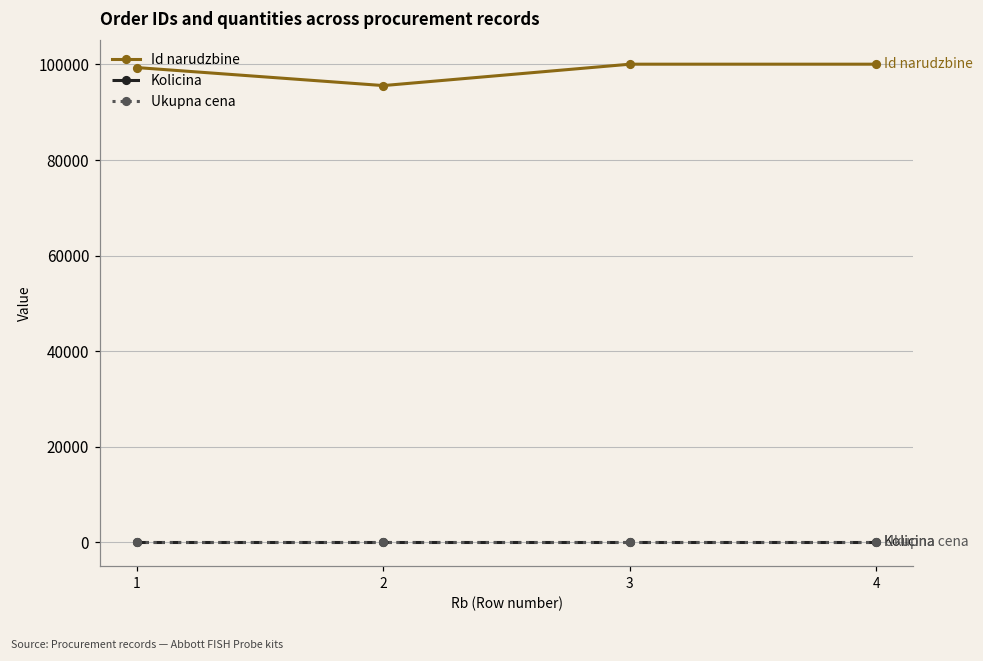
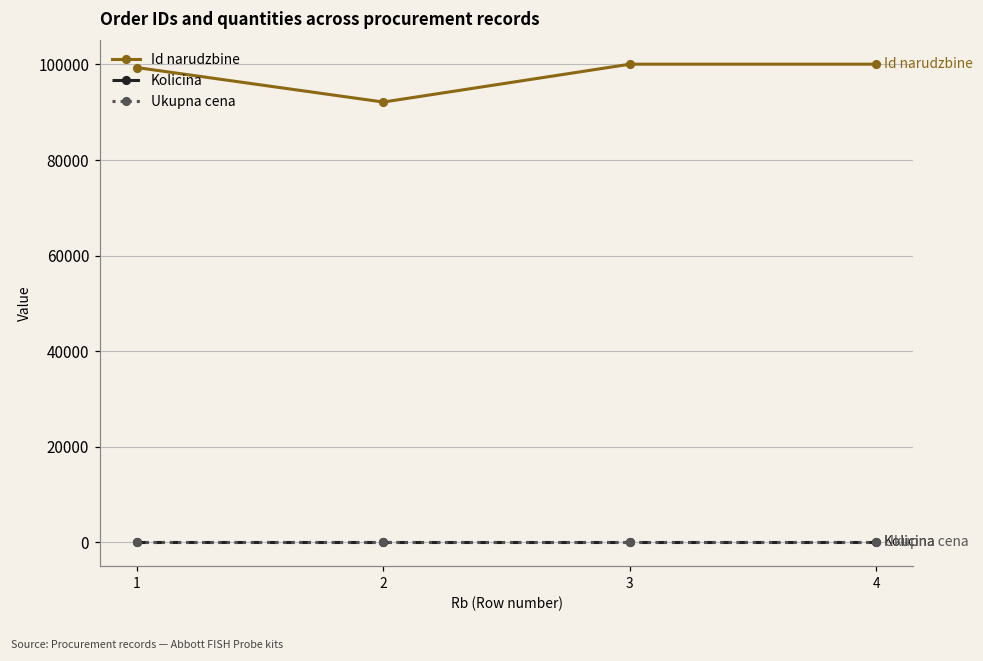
Id narudzbine, 2: 96000 -> 92000
